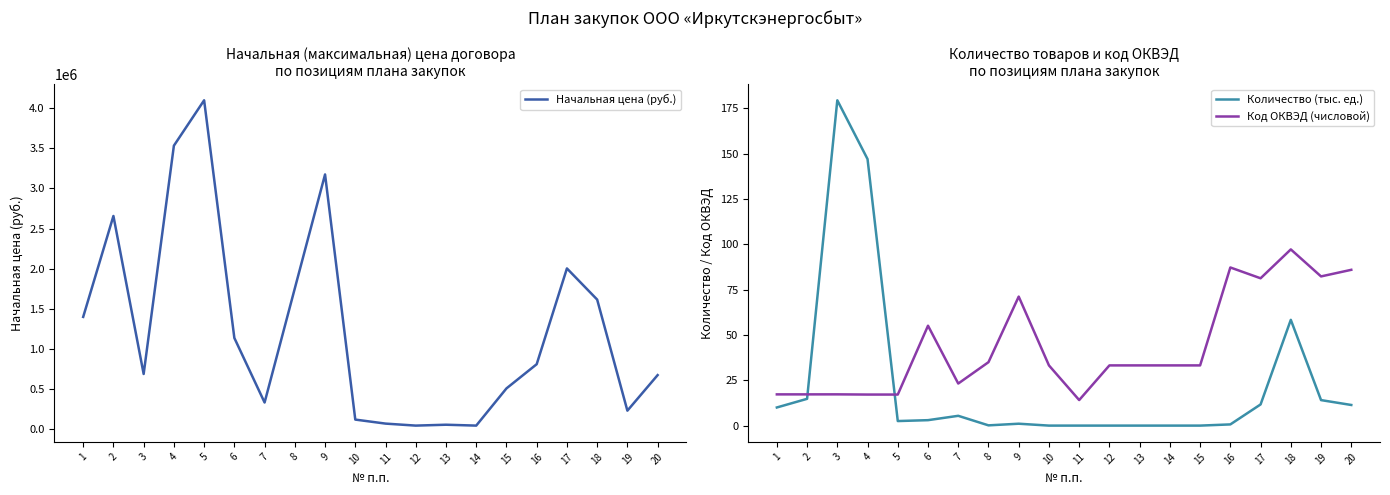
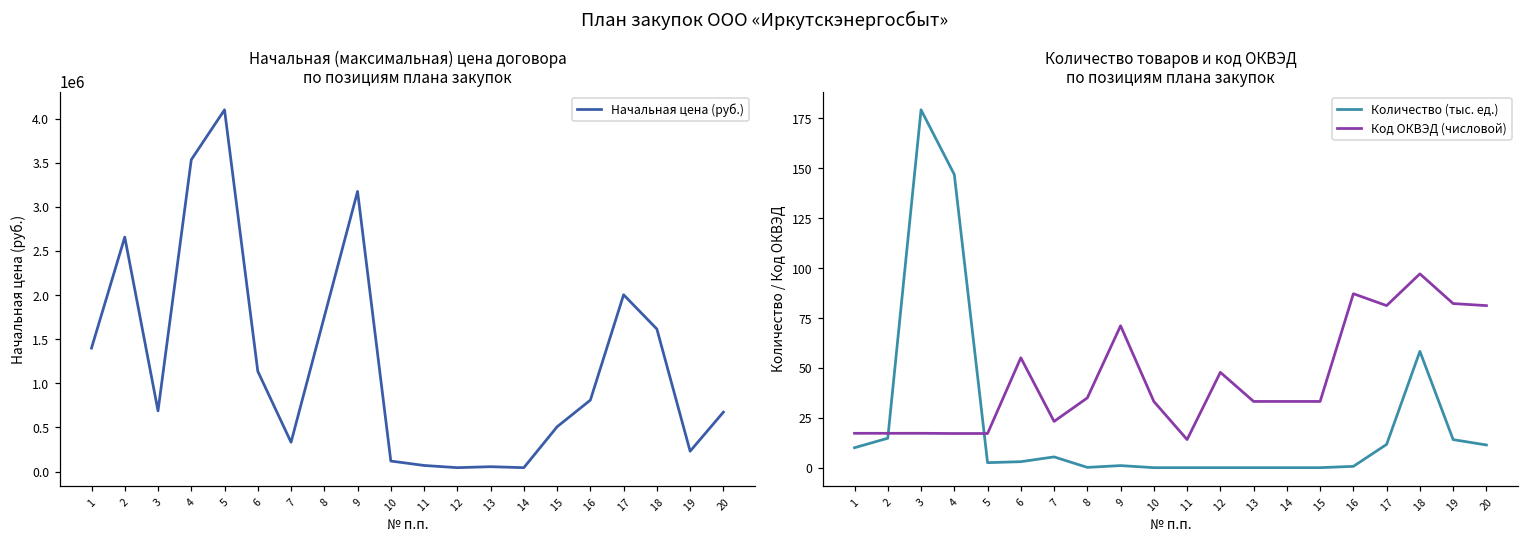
Количество товаров и код ОКВЭД по позициям плана закупок, Код ОКВЭД (числовой), 12: 33 -> 48
Количество товаров и код ОКВЭД по позициям плана закупок, Код ОКВЭД (числовой), 20: 86 -> 81
